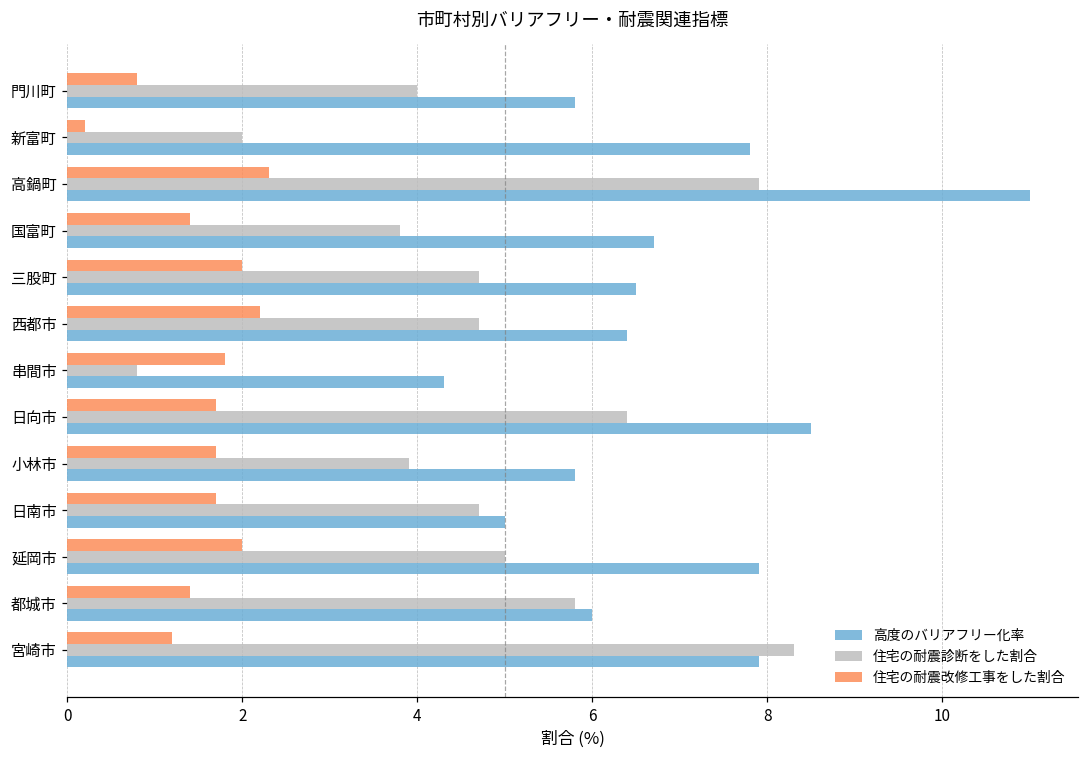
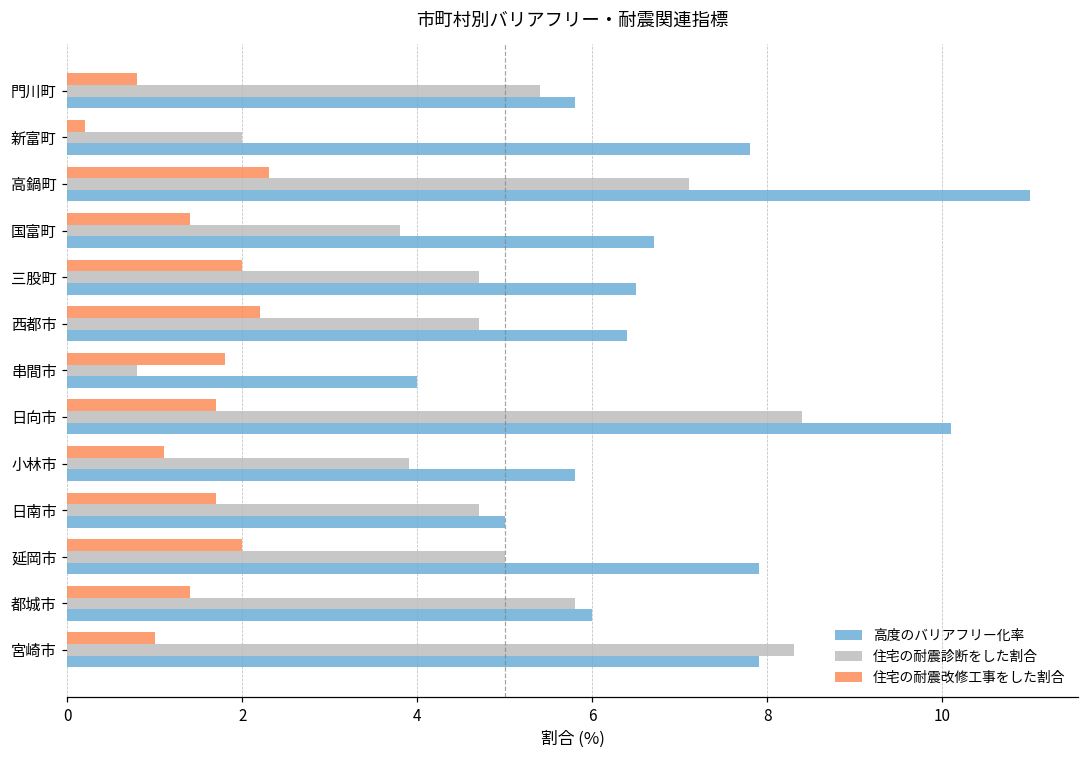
住宅の耐震診断をした割合, 門川町: 4.0 -> 5.4
住宅の耐震診断をした割合, 高鍋町: 7.9 -> 7.1
高度のバリアフリー化率, 串間市: 4.3 -> 4.0
住宅の耐震診断をした割合, 日向市: 6.4 -> 8.4
高度のバリアフリー化率, 日向市: 8.5 -> 10.1
住宅の耐震改修工事をした割合, 小林市: 1.7 -> 1.1
住宅の耐震改修工事をした割合, 宮崎市: 1.2 -> 1.0
